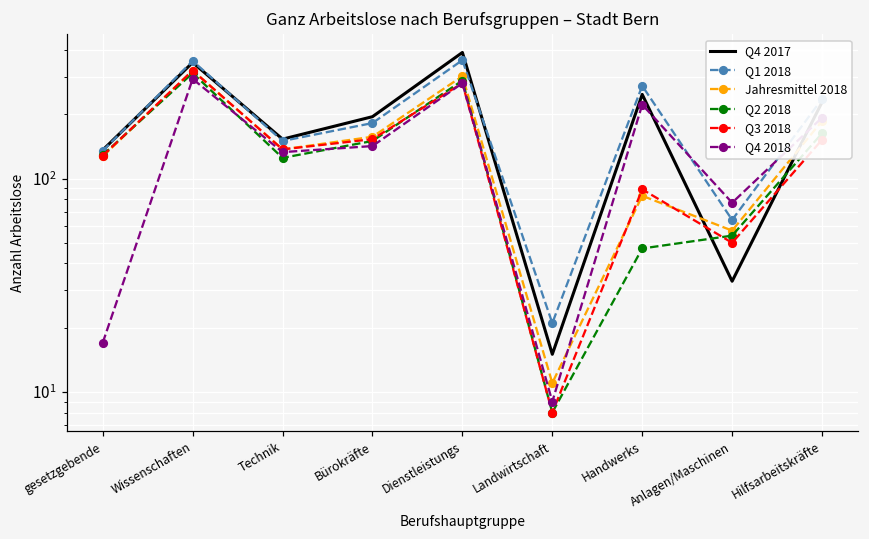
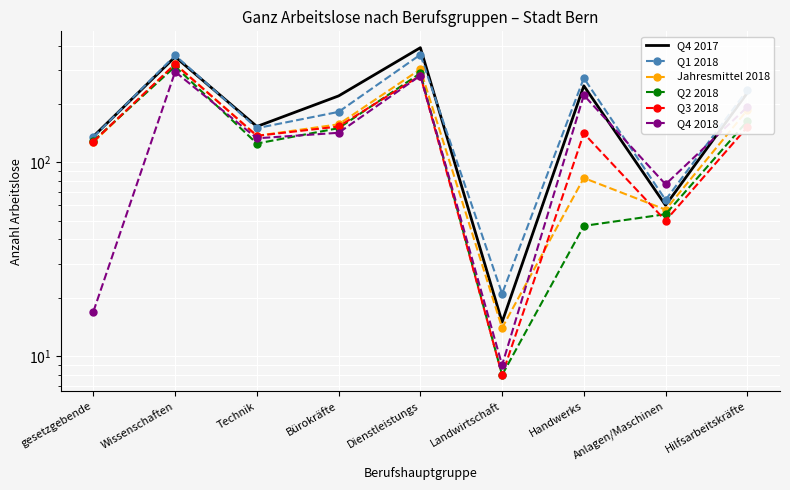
Q4 2017, Bürokräfte: 200 -> 220
Jahresmittel 2018, Landwirtschaft: 11 -> 14
Q3 2018, Handwerks: 90 -> 140
Q4 2017, Anlagen/Maschinen: 33 -> 60
